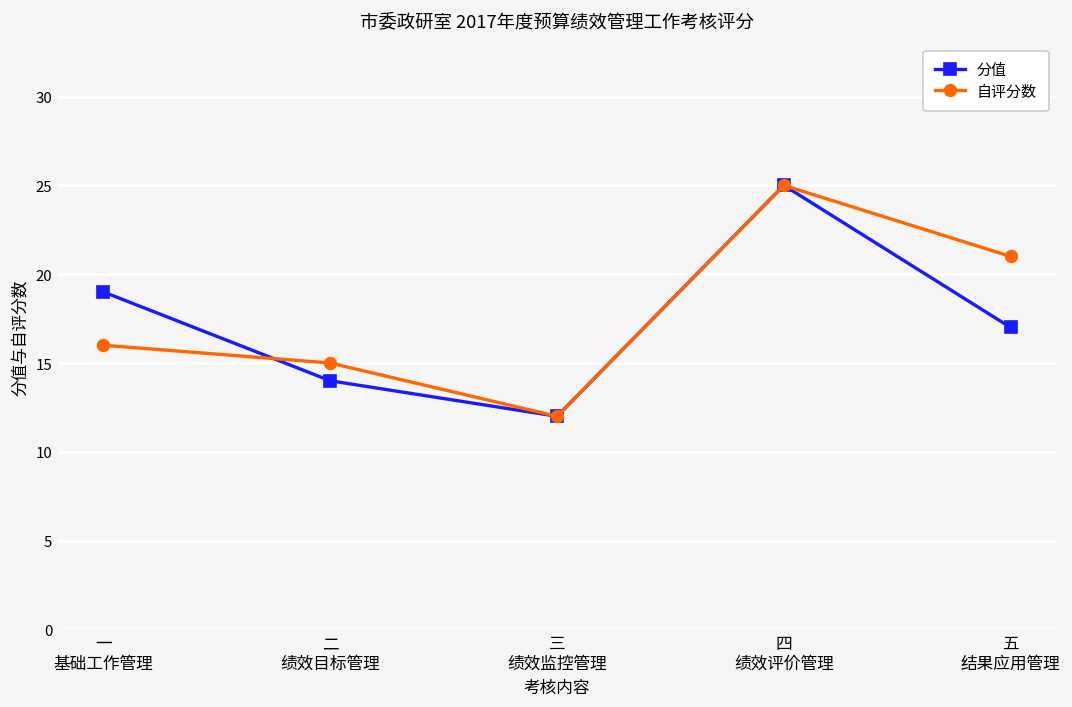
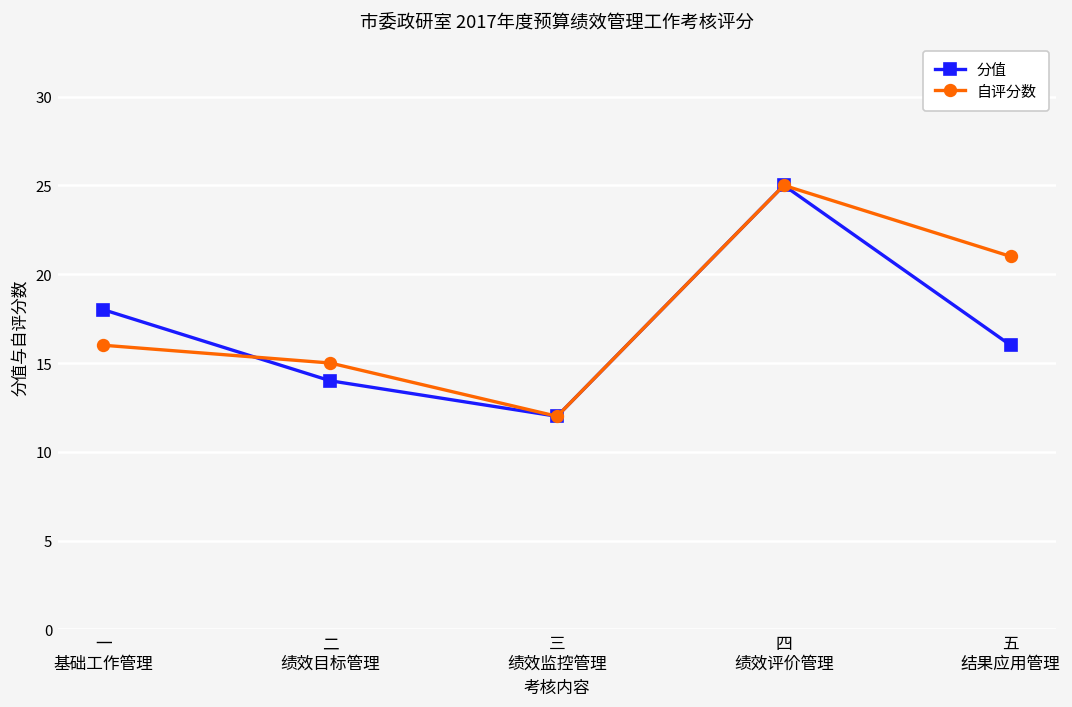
分值, 一 基础工作管理: 19 -> 18
分值, 五 结果应用管理: 17 -> 16
